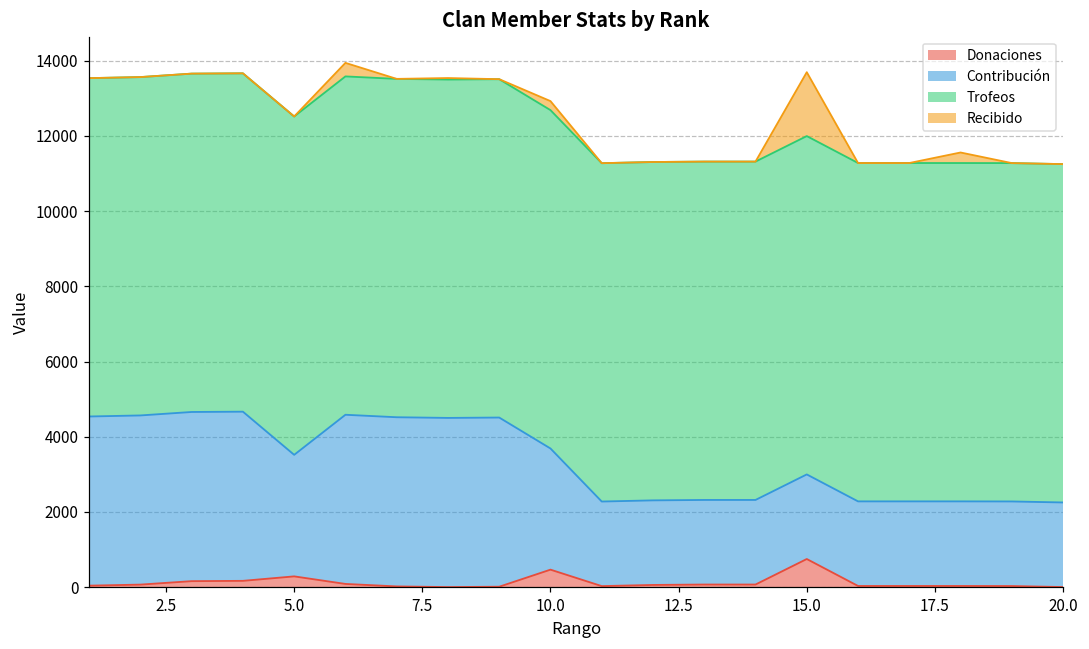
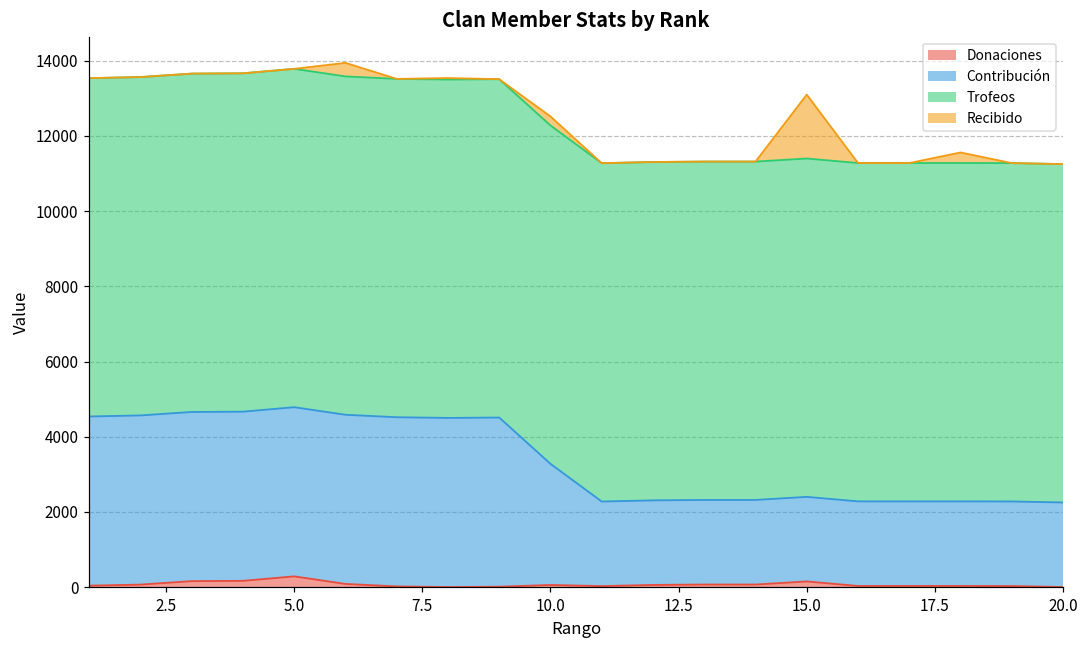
Contribución, 5.0: 3200 -> 4500
Donaciones, 10.0: 500 -> 100
Donaciones, 15.0: 700 -> 200
